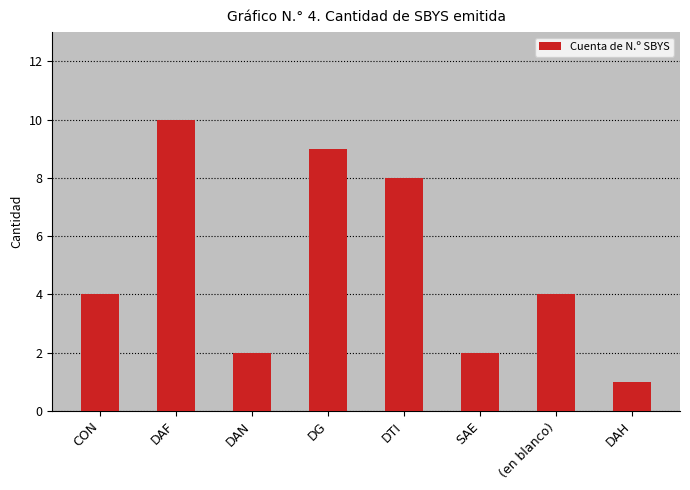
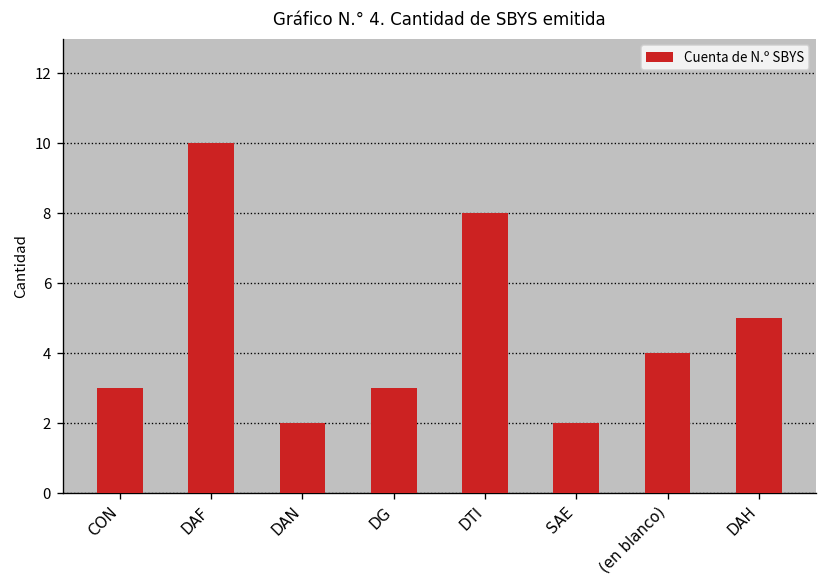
CON: 4 -> 3
DG: 9 -> 3
DAH: 1 -> 5
